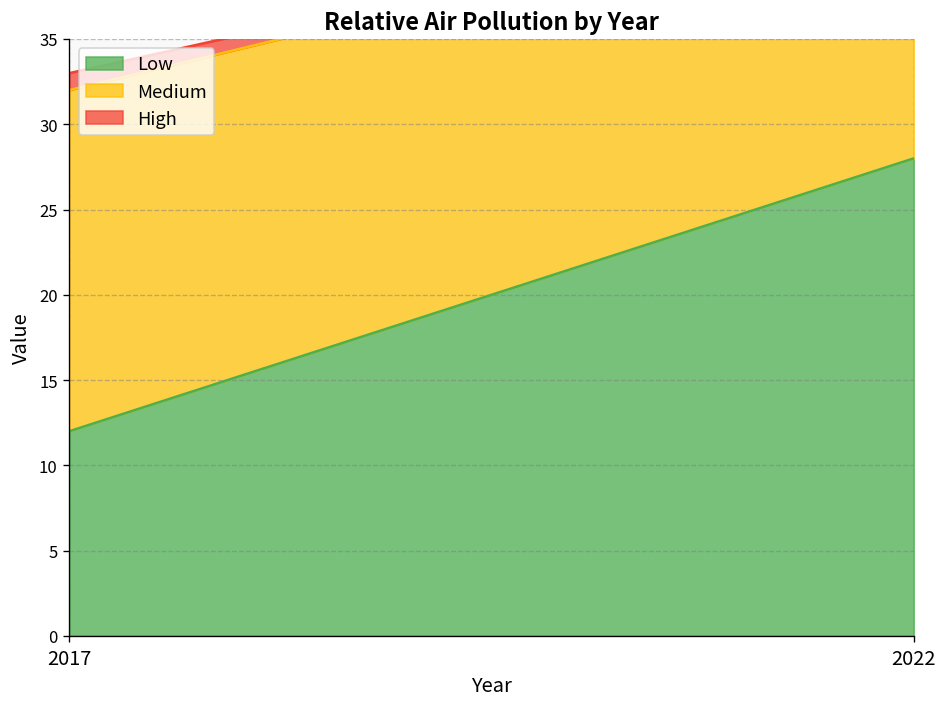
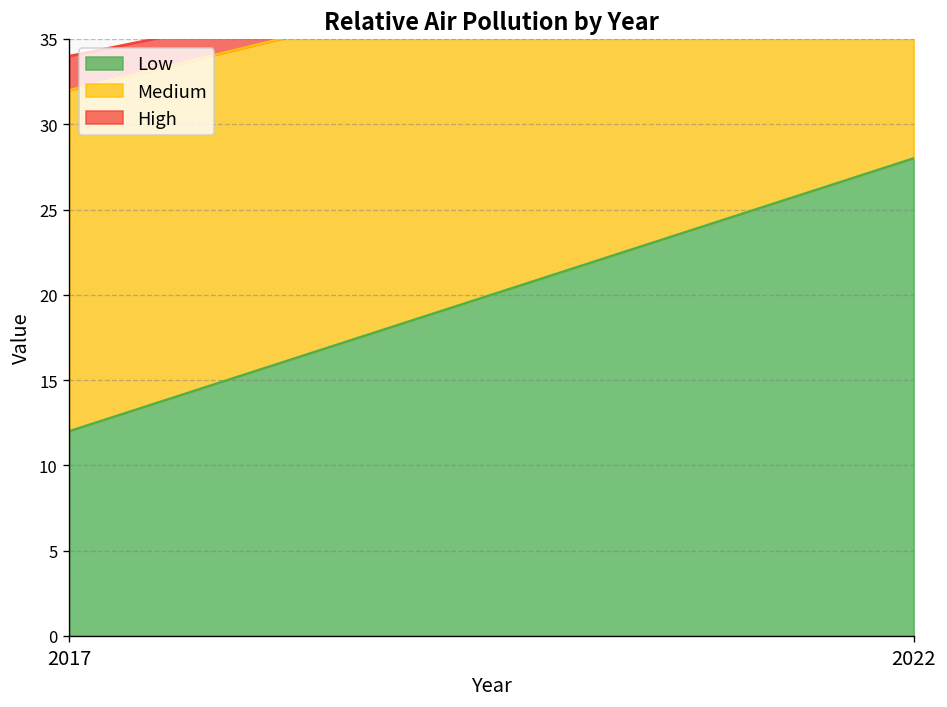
High, 2017: 1 -> 2
